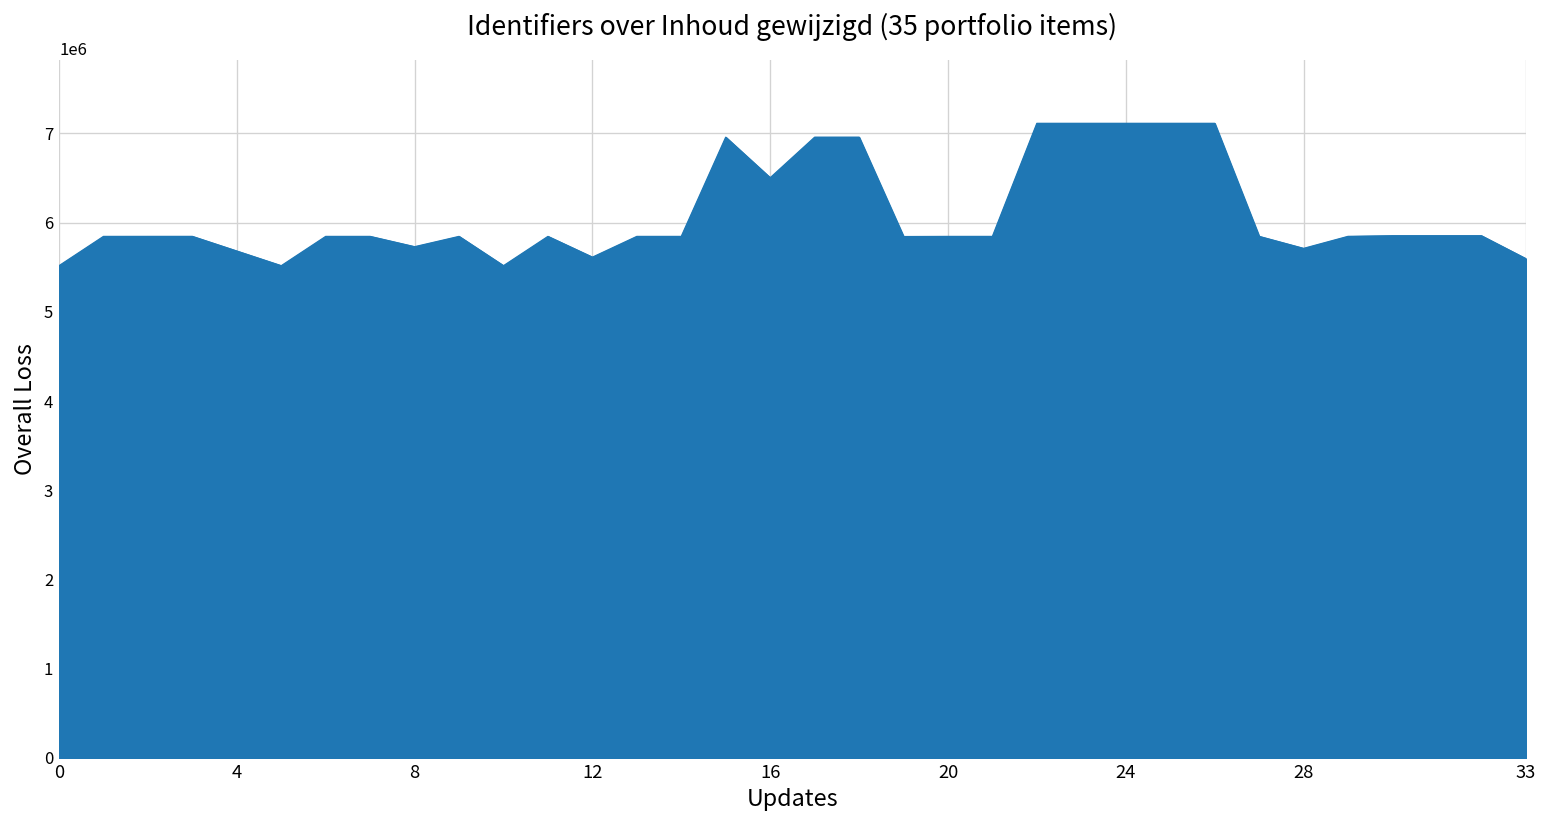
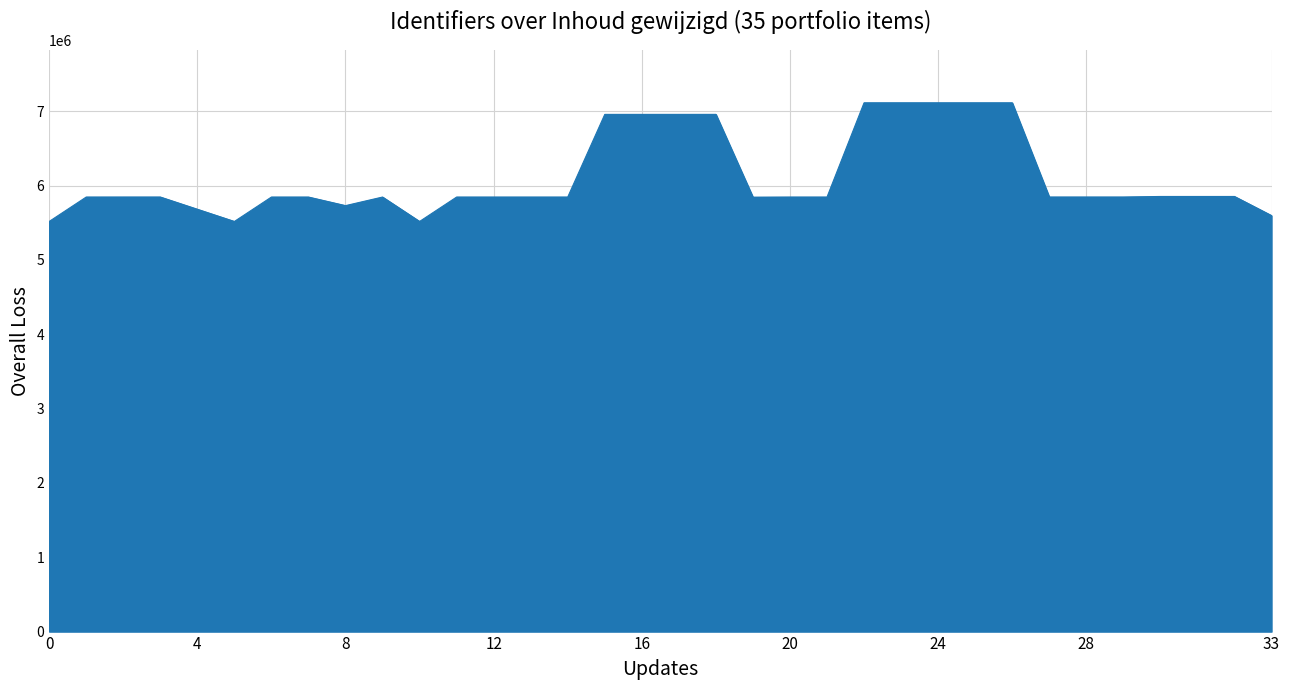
12: 5600000 -> 5800000
16: 6500000 -> 7000000
28: 5700000 -> 5800000
